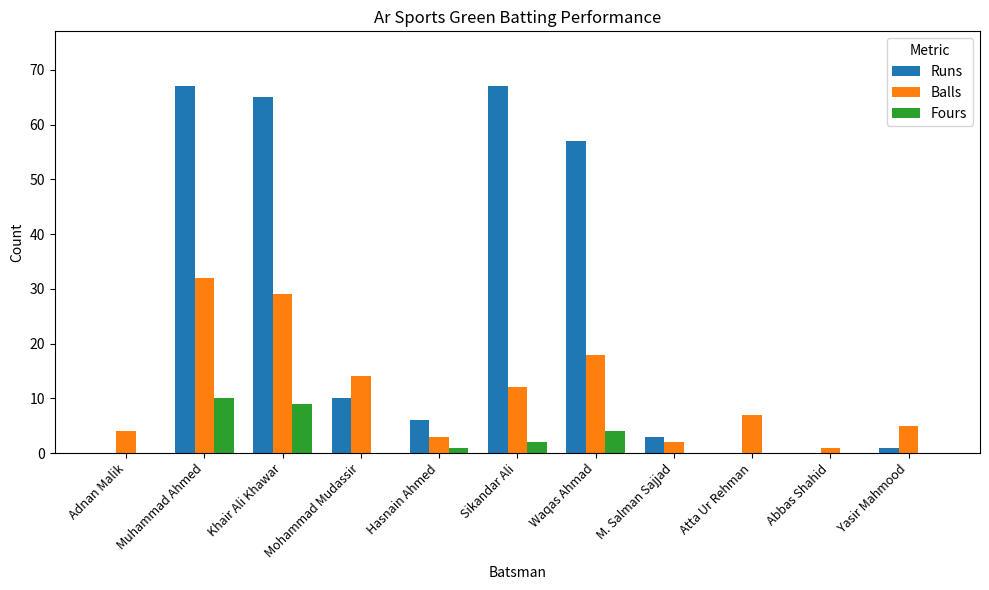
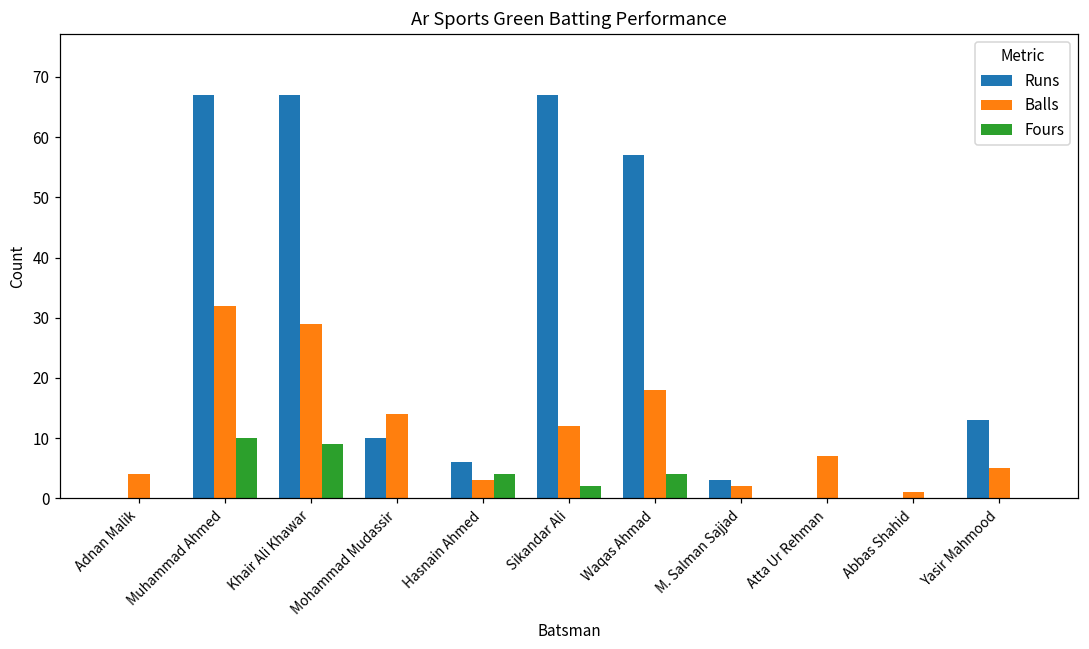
Runs, Khair Ali Khawar: 65 -> 67
Fours, Hasnain Ahmed: 1 -> 4
Runs, Yasir Mahmood: 1 -> 13
